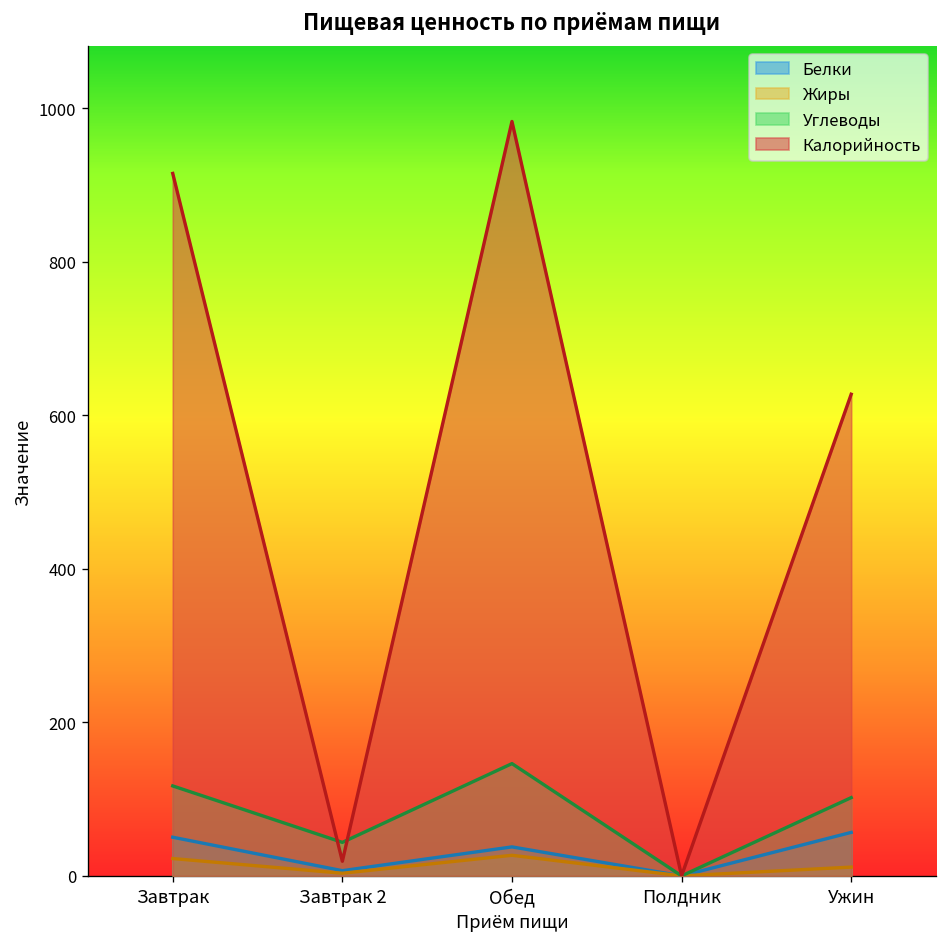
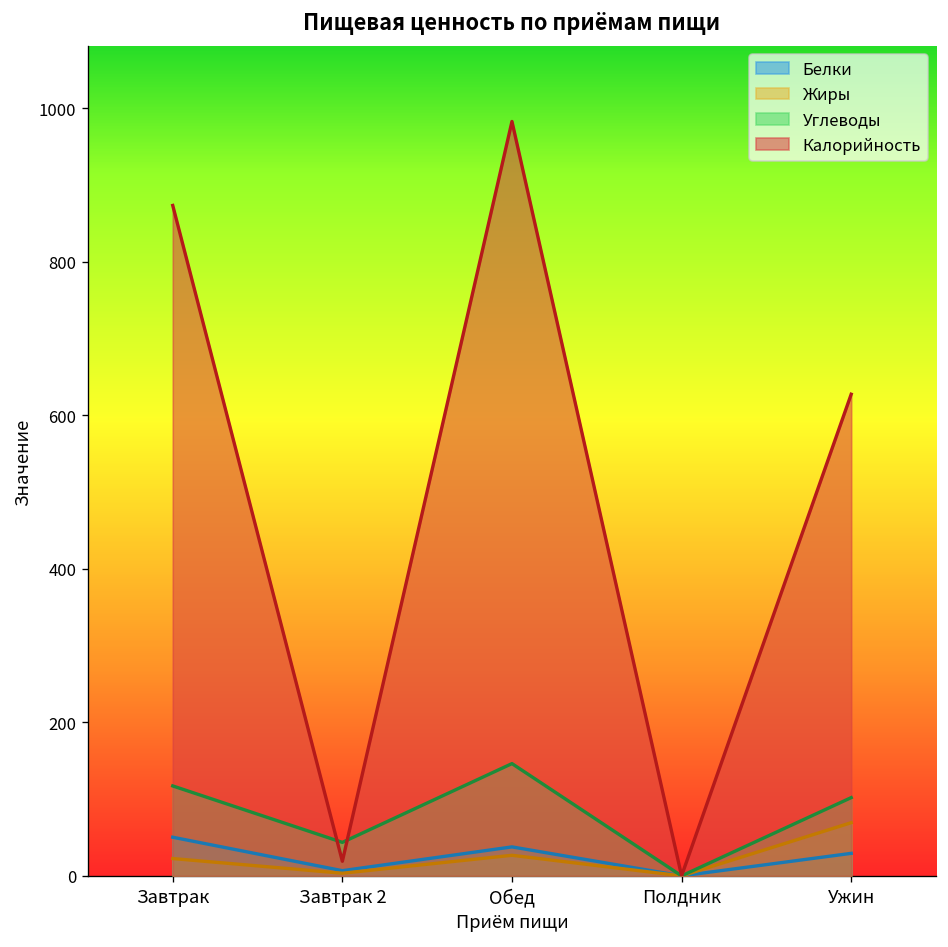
Калорийность, Завтрак: 920 -> 870
Белки, Ужин: 60 -> 30
Жиры, Ужин: 10 -> 70
